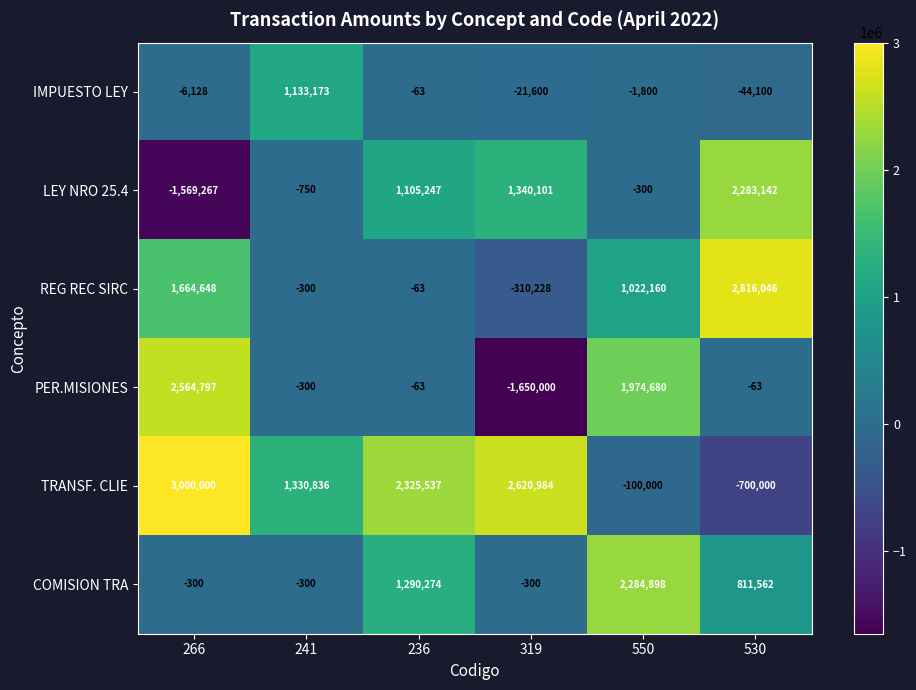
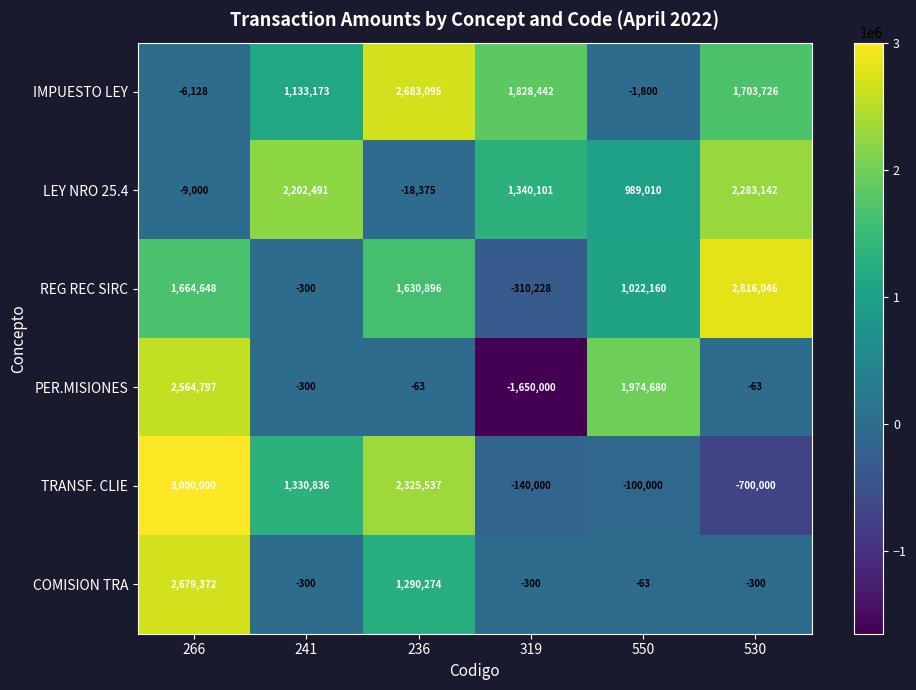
IMPUESTO LEY, 236: -63 -> 2,683,095
IMPUESTO LEY, 319: -21,600 -> 1,828,442
IMPUESTO LEY, 530: -44,100 -> 1,703,726
LEY NRO 25.4, 266: -1,569,267 -> -9,000
LEY NRO 25.4, 241: -750 -> 2,202,491
LEY NRO 25.4, 236: 1,105,247 -> -18,375
LEY NRO 25.4, 550: -300 -> 989,010
REG REC SIRC, 236: -63 -> 1,630,896
TRANSF. CLIE, 319: 2,620,984 -> -140,000
COMISION TRA, 266: -300 -> 2,679,372
COMISION TRA, 550: 2,284,898 -> -63
COMISION TRA, 530: 811,562 -> -300
